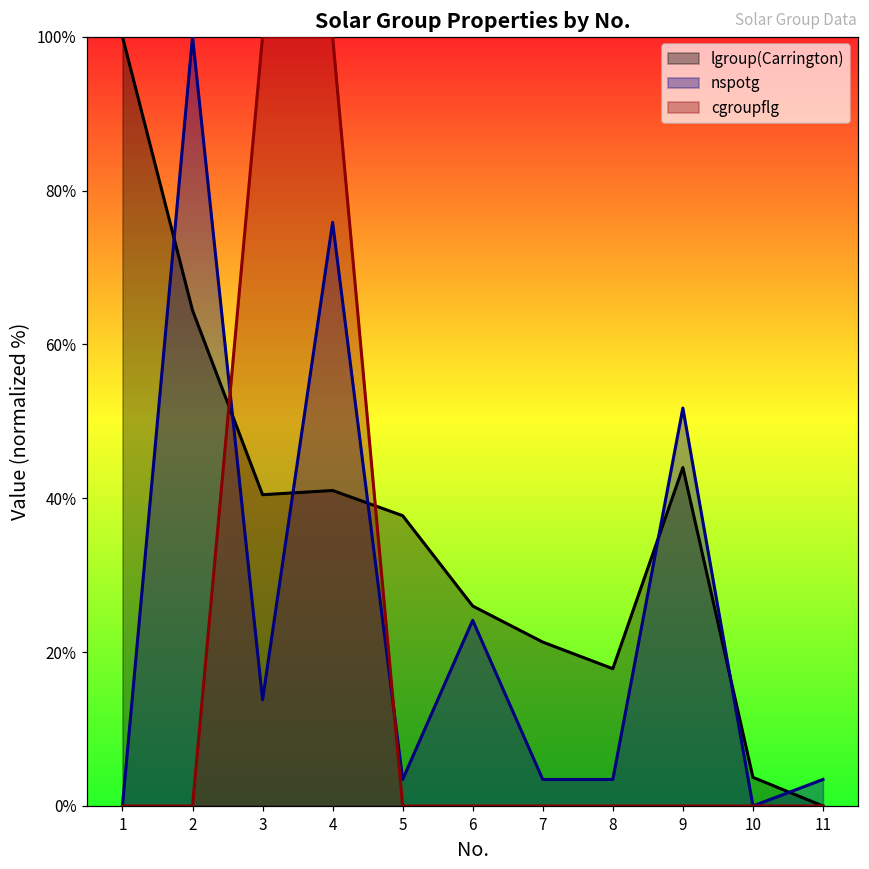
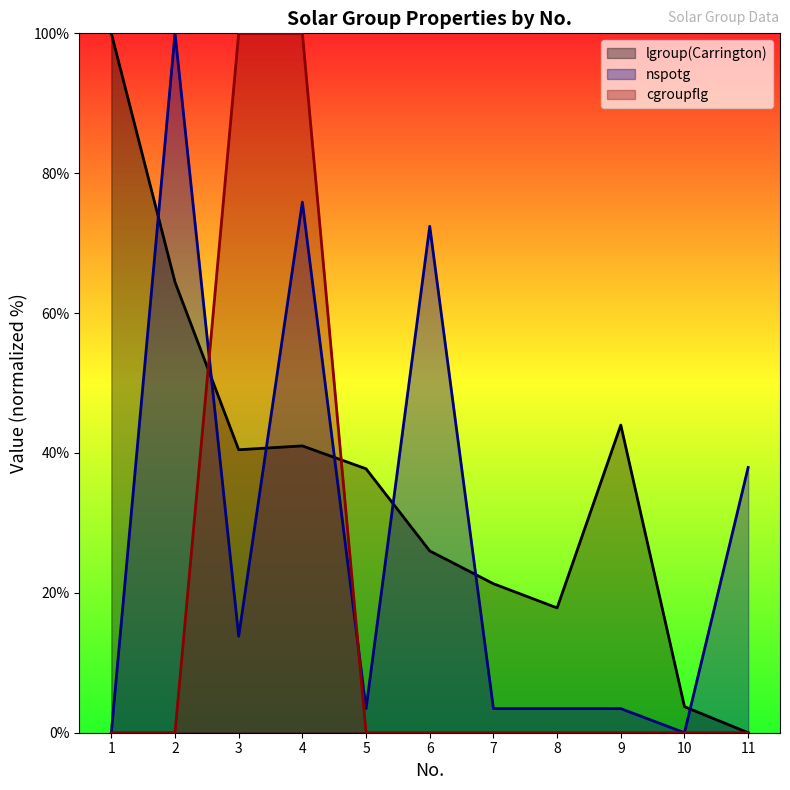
nspotg, 6: 24% -> 72%
nspotg, 9: 52% -> 3%
nspotg, 11: 3% -> 38%
